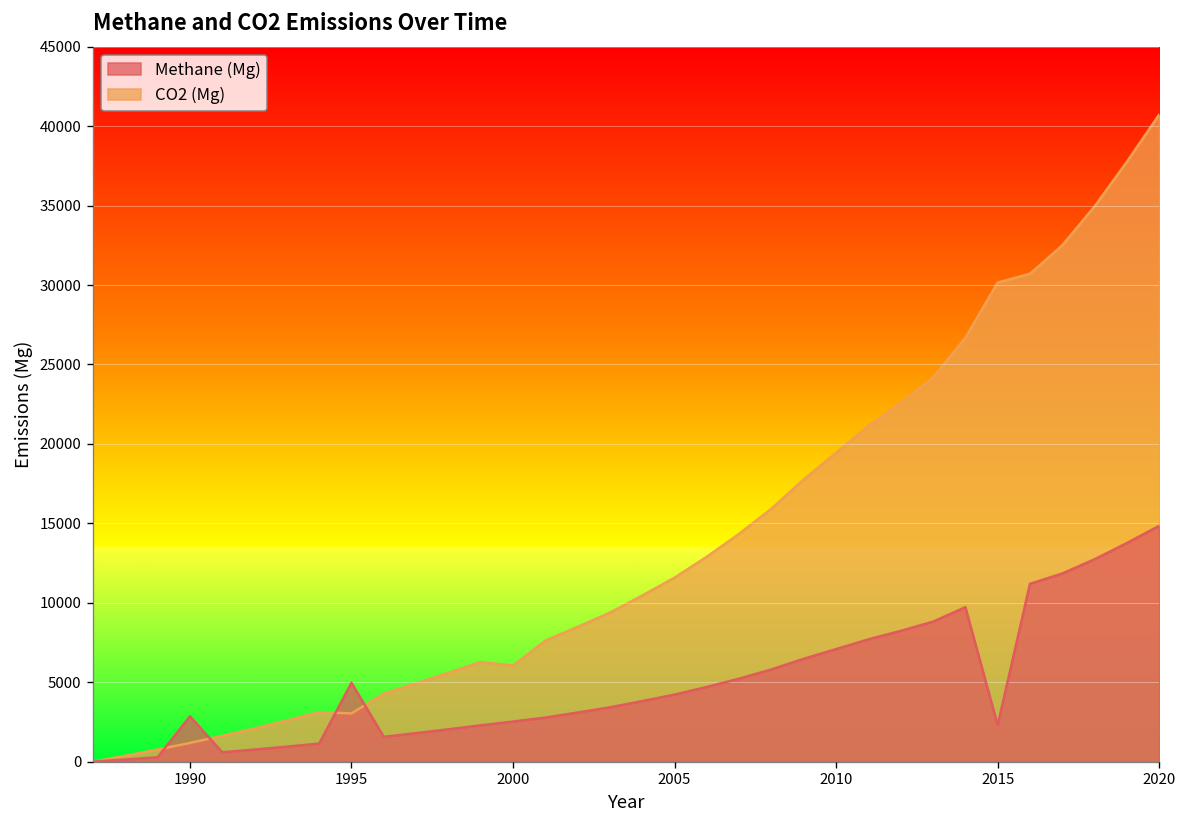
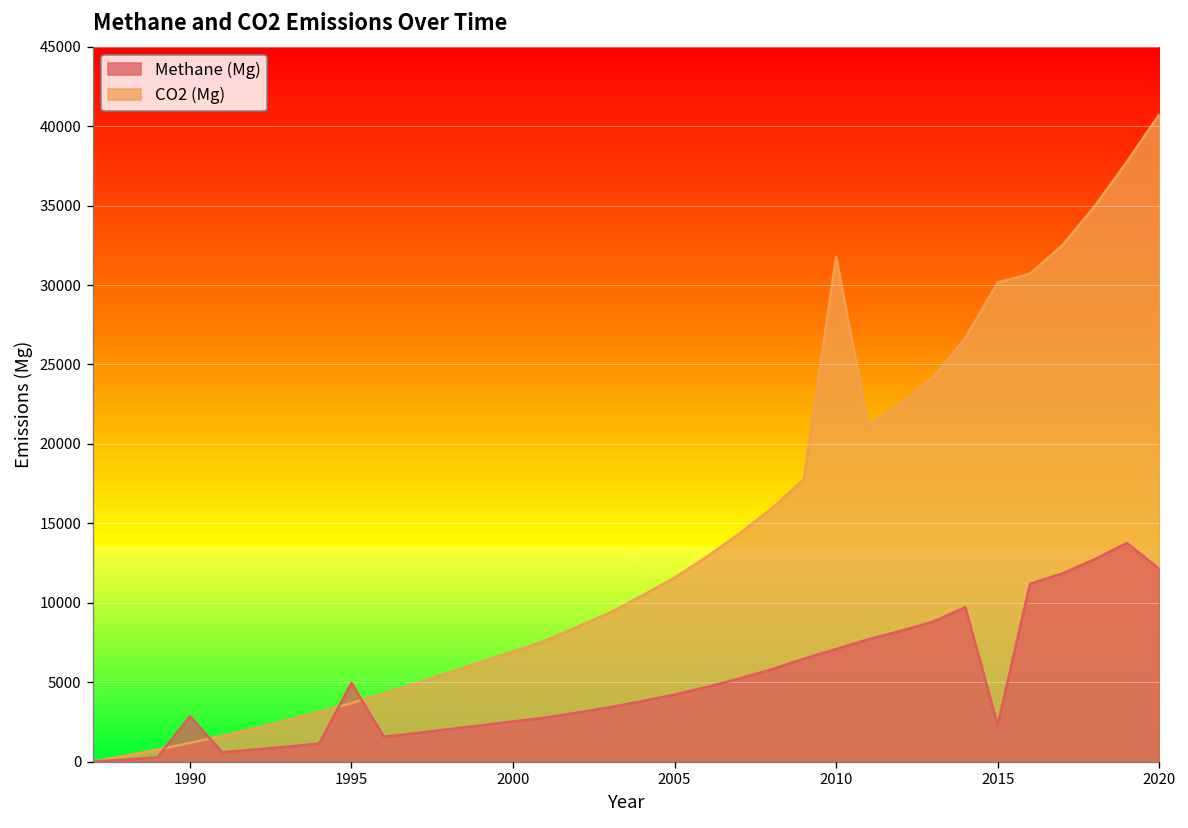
CO2 (Mg), 1995: 3000 -> 3700
CO2 (Mg), 2000: 6000 -> 6900
CO2 (Mg), 2010: 19400 -> 31800
Methane (Mg), 2020: 14800 -> 12100
